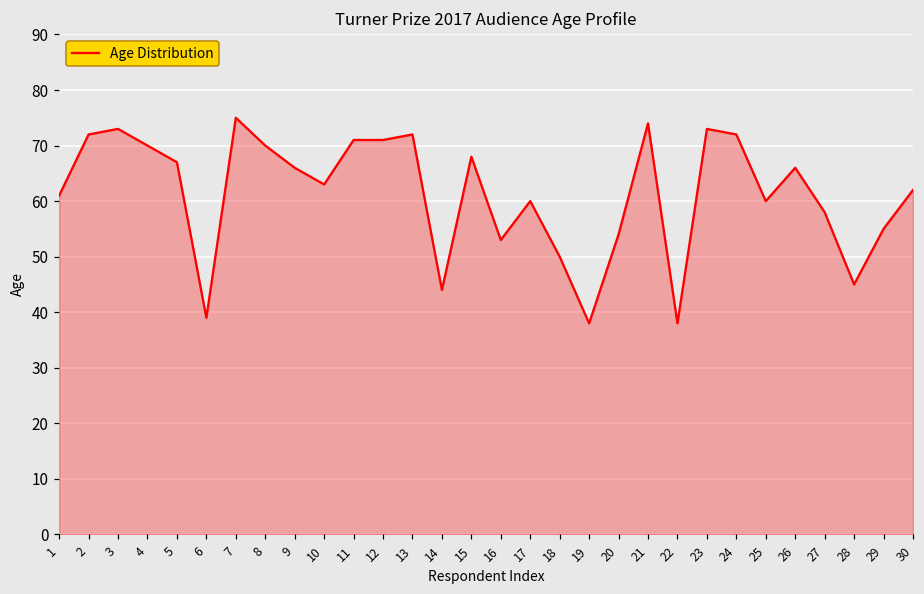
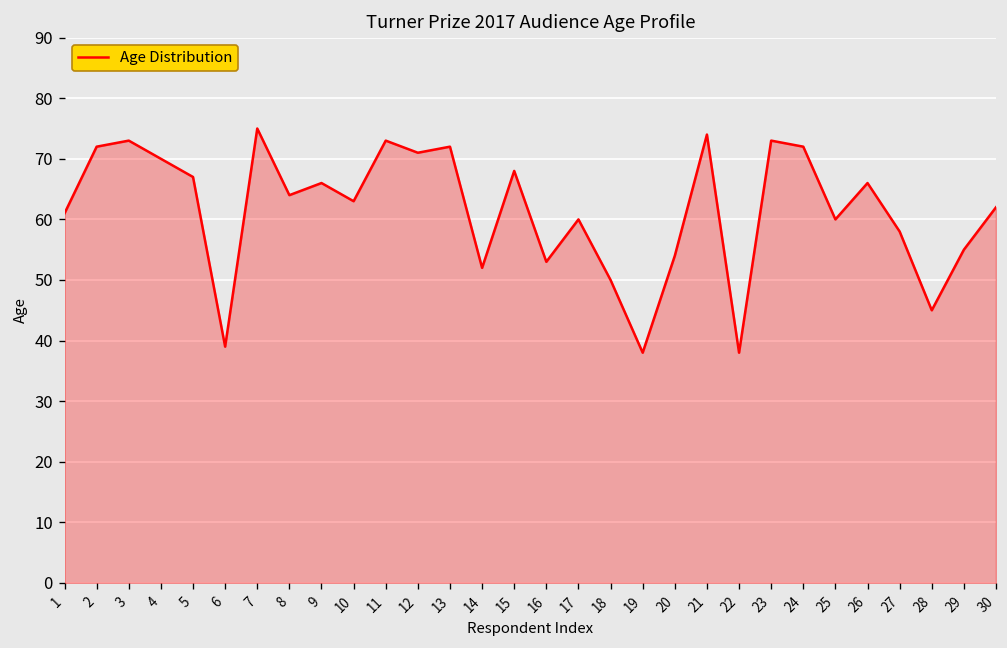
8: 70 -> 64
11: 71 -> 73
14: 44 -> 52
